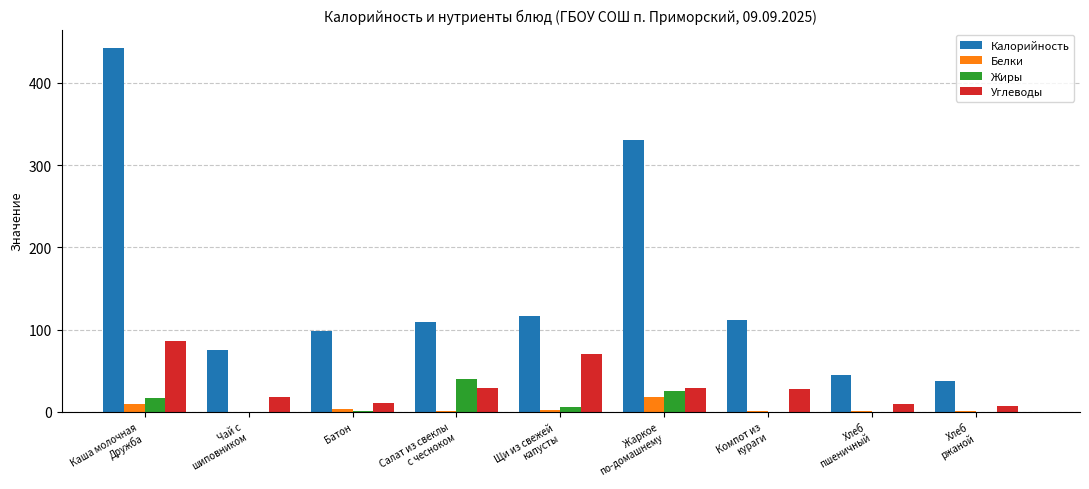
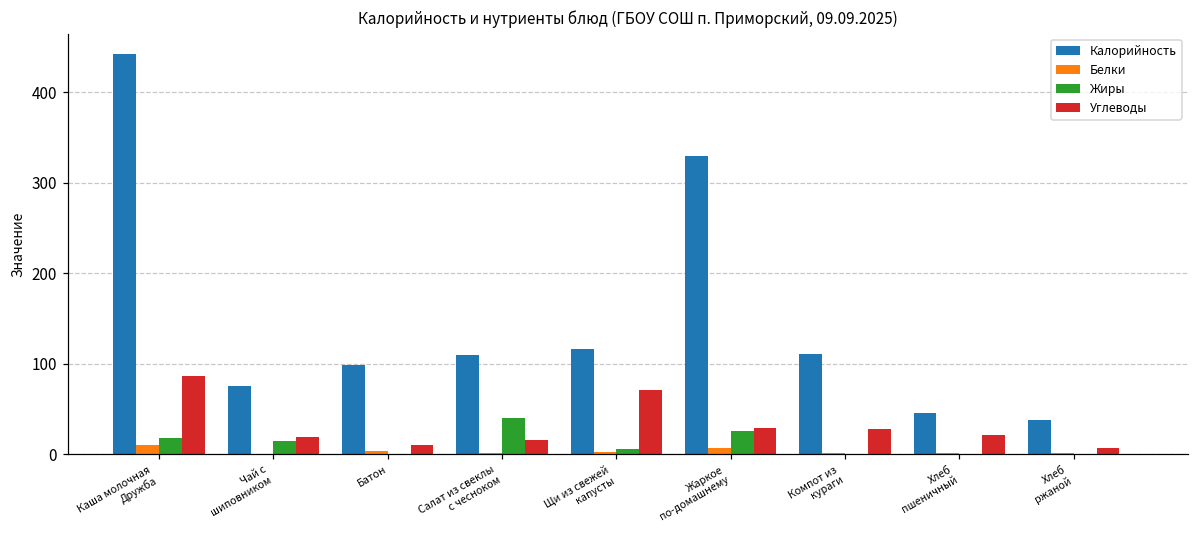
Жиры, Чай с шиповником: 0 -> 10
Углеводы, Салат из свеклы с чесноком: 30 -> 20
Белки, Жаркое по-домашнему: 20 -> 10
Углеводы, Хлеб пшеничный: 10 -> 20
